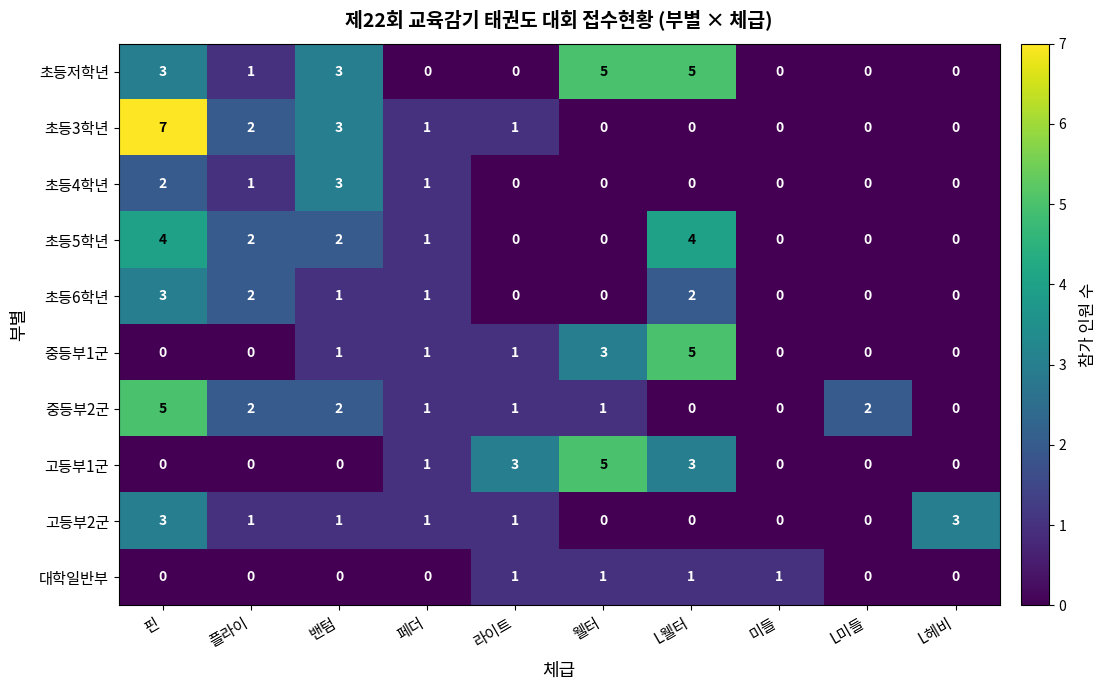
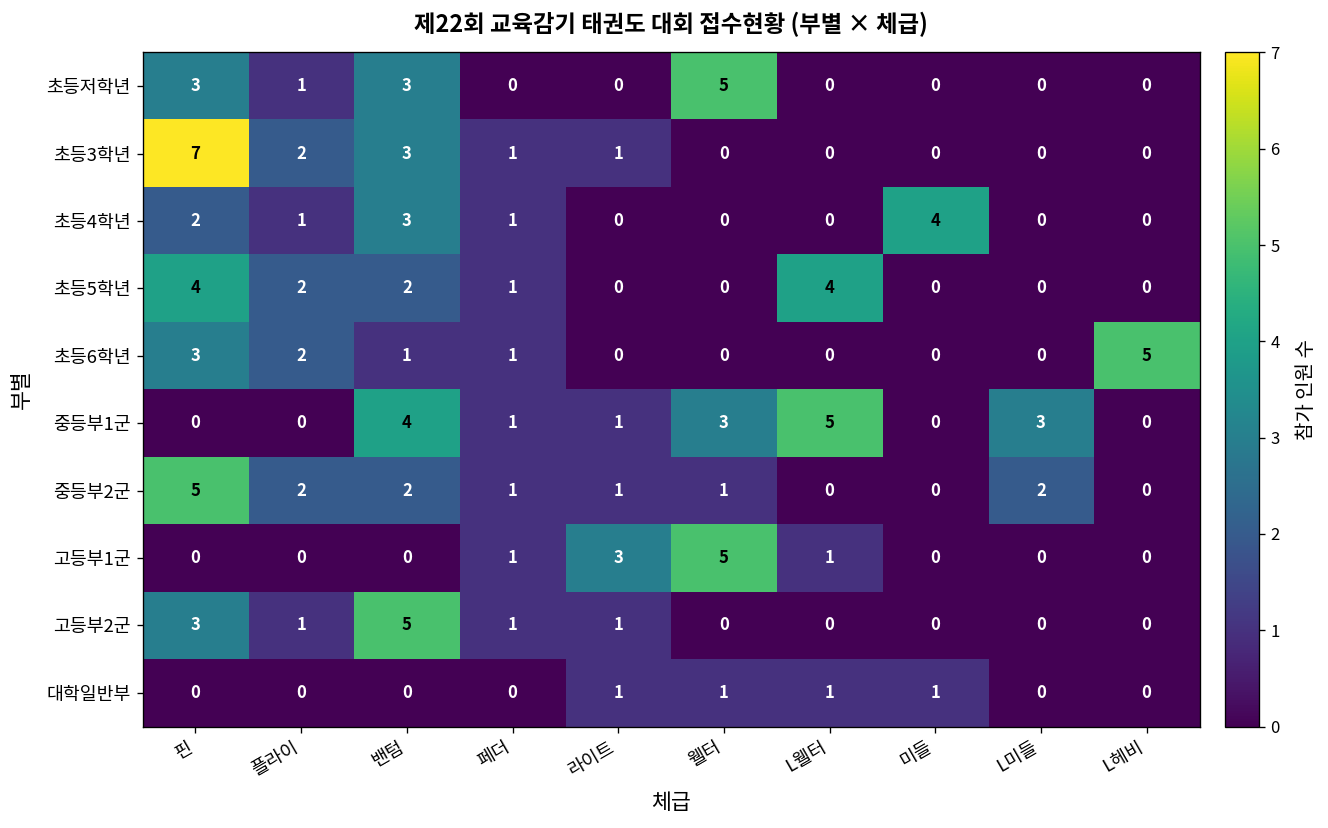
초등저학년, L웰터: 5 -> 0
초등4학년, 미들: 0 -> 4
초등6학년, L웰터: 2 -> 0
초등6학년, L헤비: 0 -> 5
중등부1군, 밴텀: 1 -> 4
중등부1군, L미들: 0 -> 3
고등부1군, L웰터: 3 -> 1
고등부2군, 밴텀: 1 -> 5
고등부2군, L헤비: 3 -> 0
